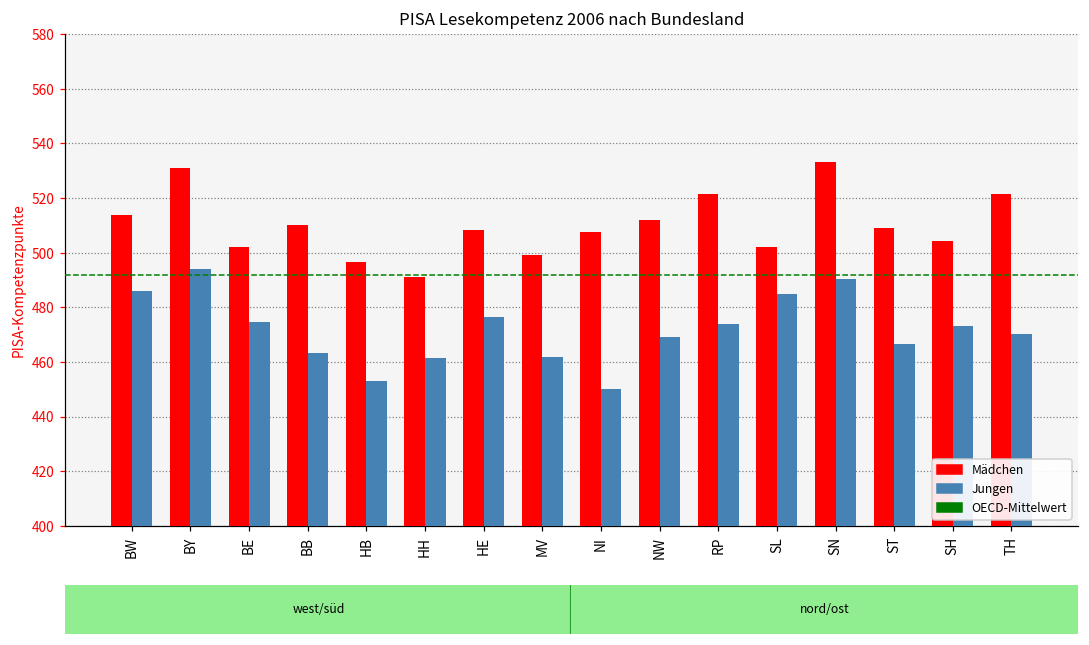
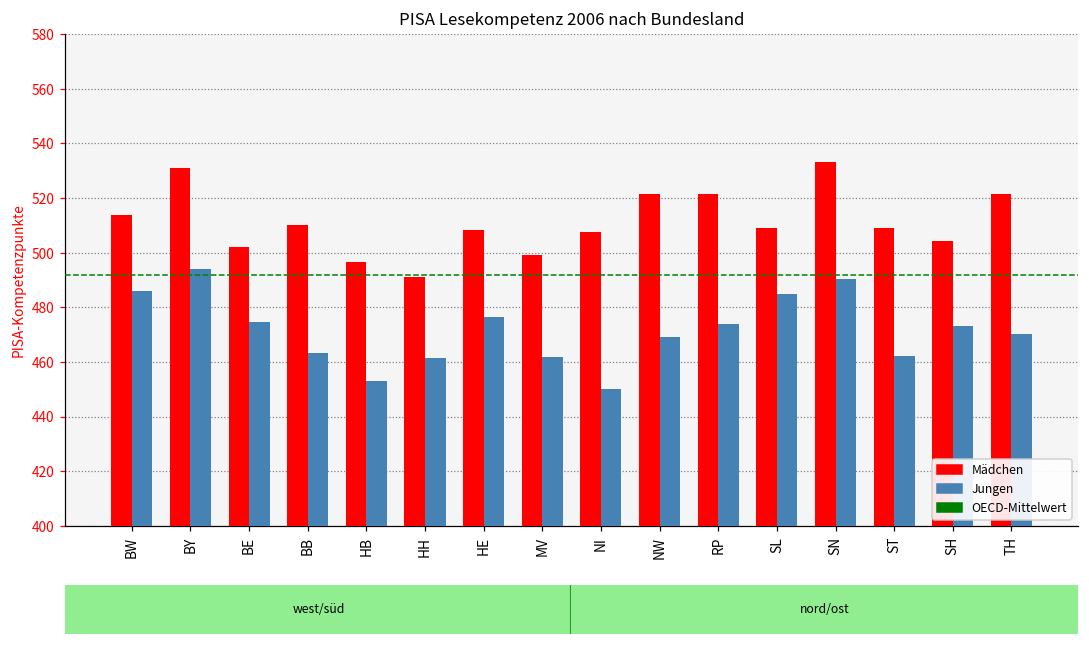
Mädchen, NW: 512 -> 521
Mädchen, SL: 502 -> 509
Jungen, ST: 467 -> 462
